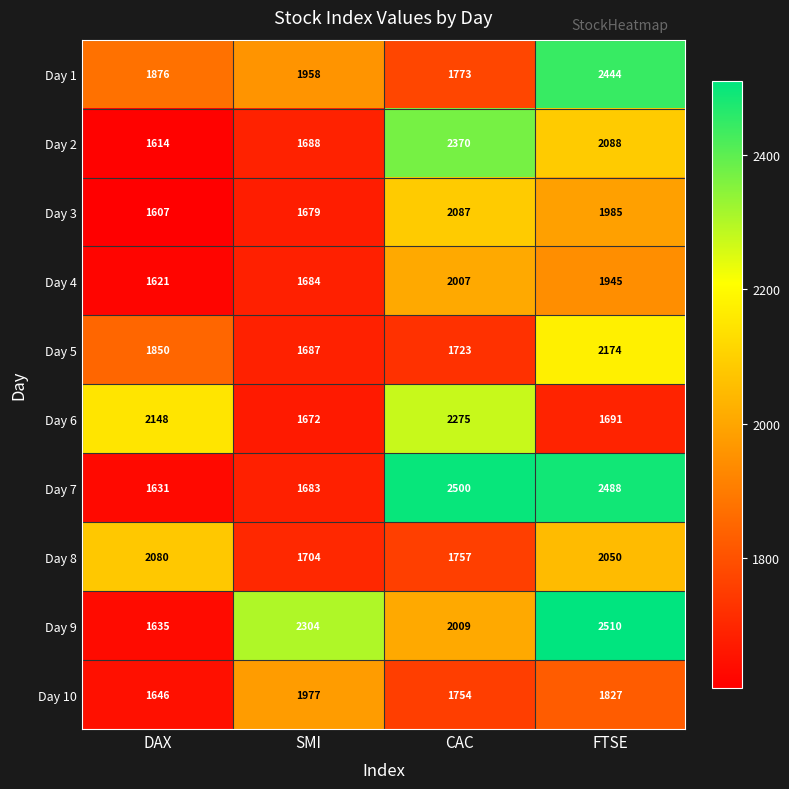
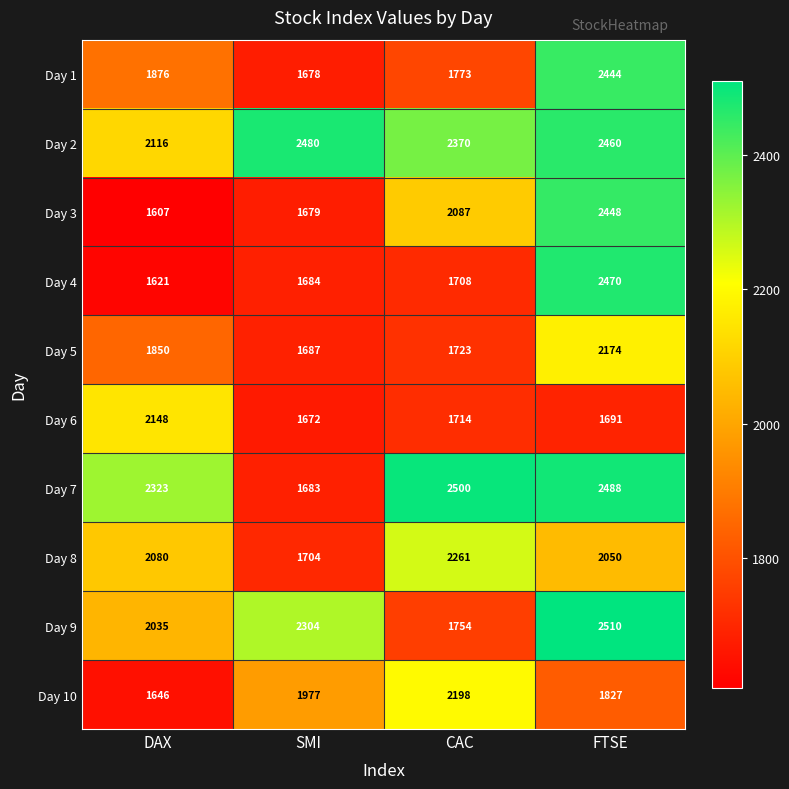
Day 1, SMI: 1958 -> 1678
Day 2, DAX: 1614 -> 2116
Day 2, SMI: 1688 -> 2480
Day 2, FTSE: 2088 -> 2460
Day 3, FTSE: 1985 -> 2448
Day 4, CAC: 2007 -> 1708
Day 4, FTSE: 1945 -> 2470
Day 6, CAC: 2275 -> 1714
Day 7, DAX: 1631 -> 2323
Day 8, CAC: 1757 -> 2261
Day 9, DAX: 1635 -> 2035
Day 9, CAC: 2009 -> 1754
Day 10, CAC: 1754 -> 2198
